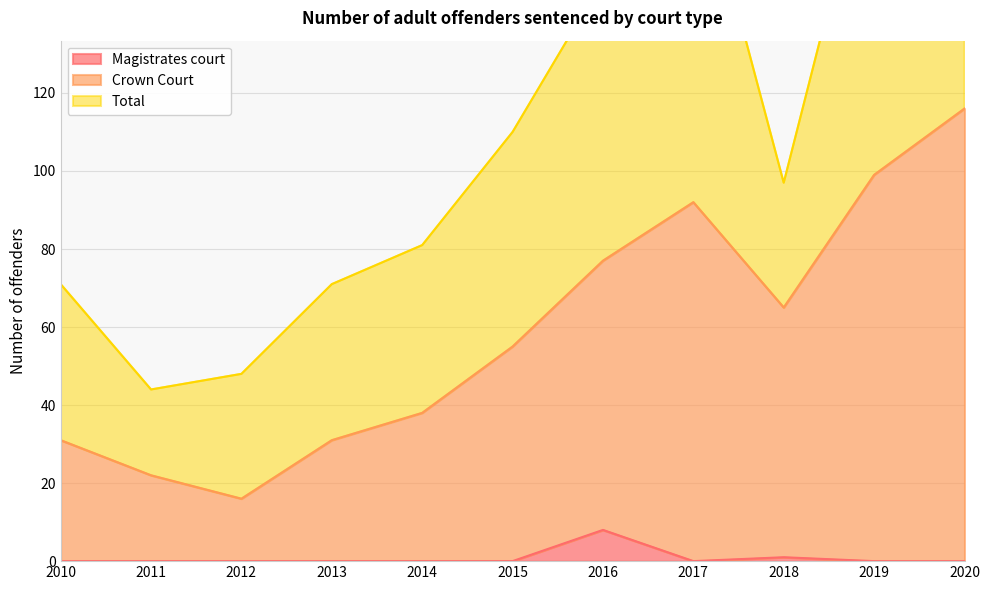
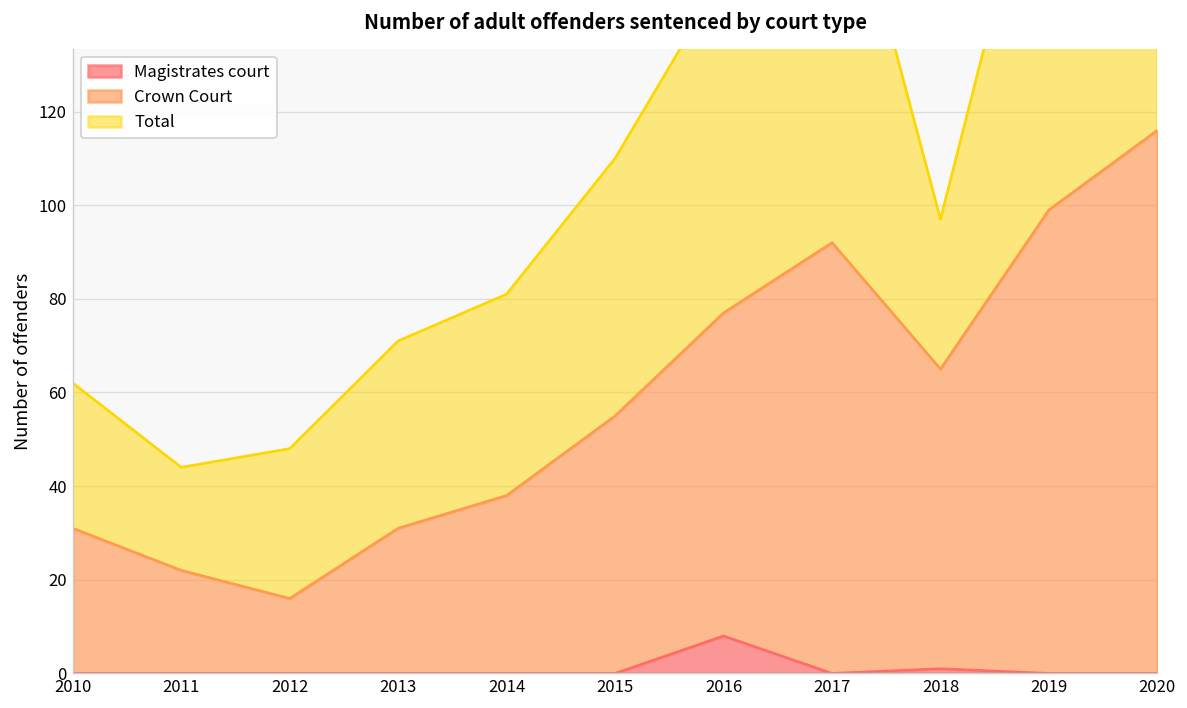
Total, 2010: 40 -> 31
